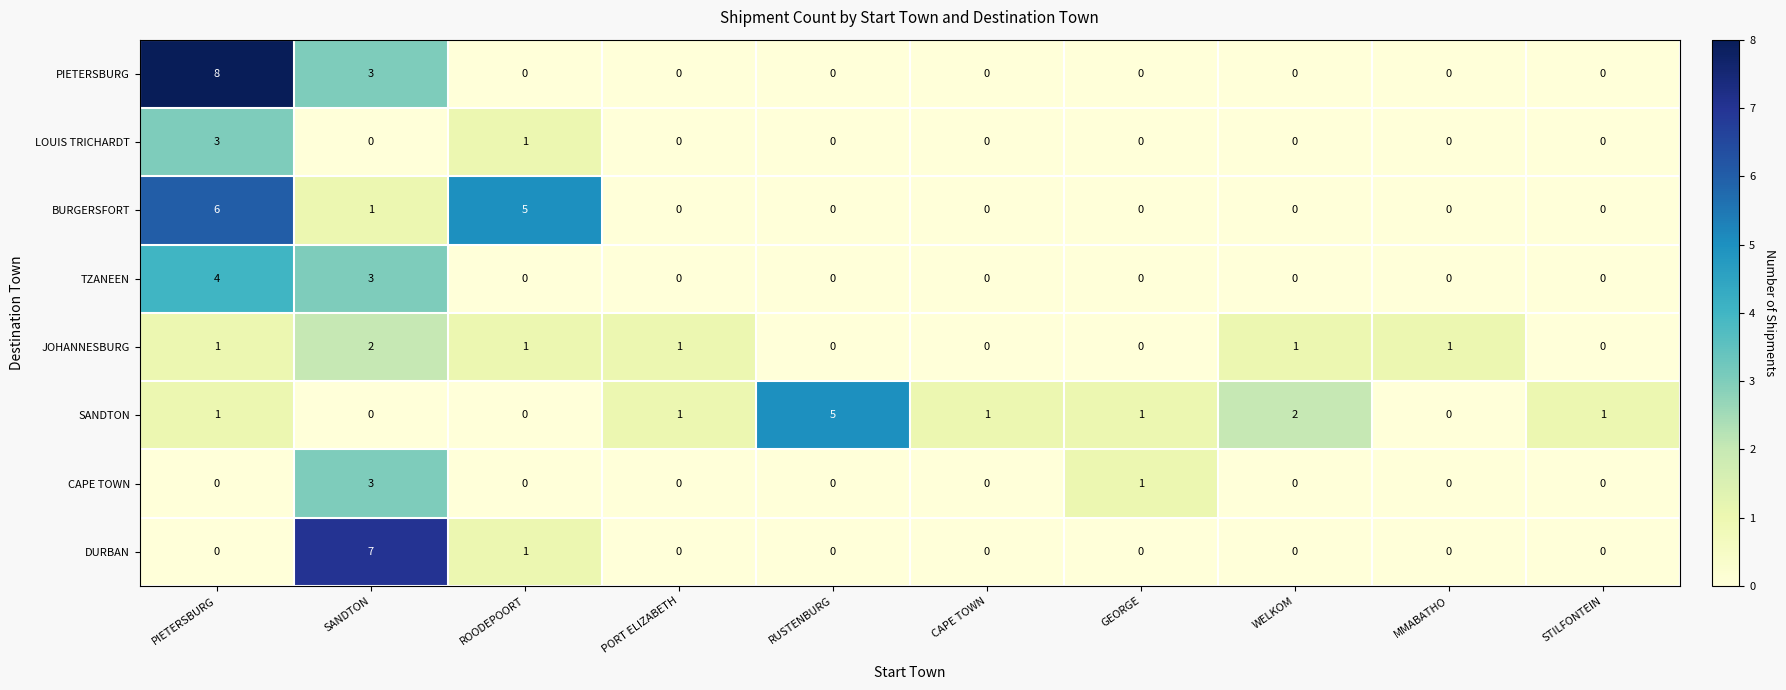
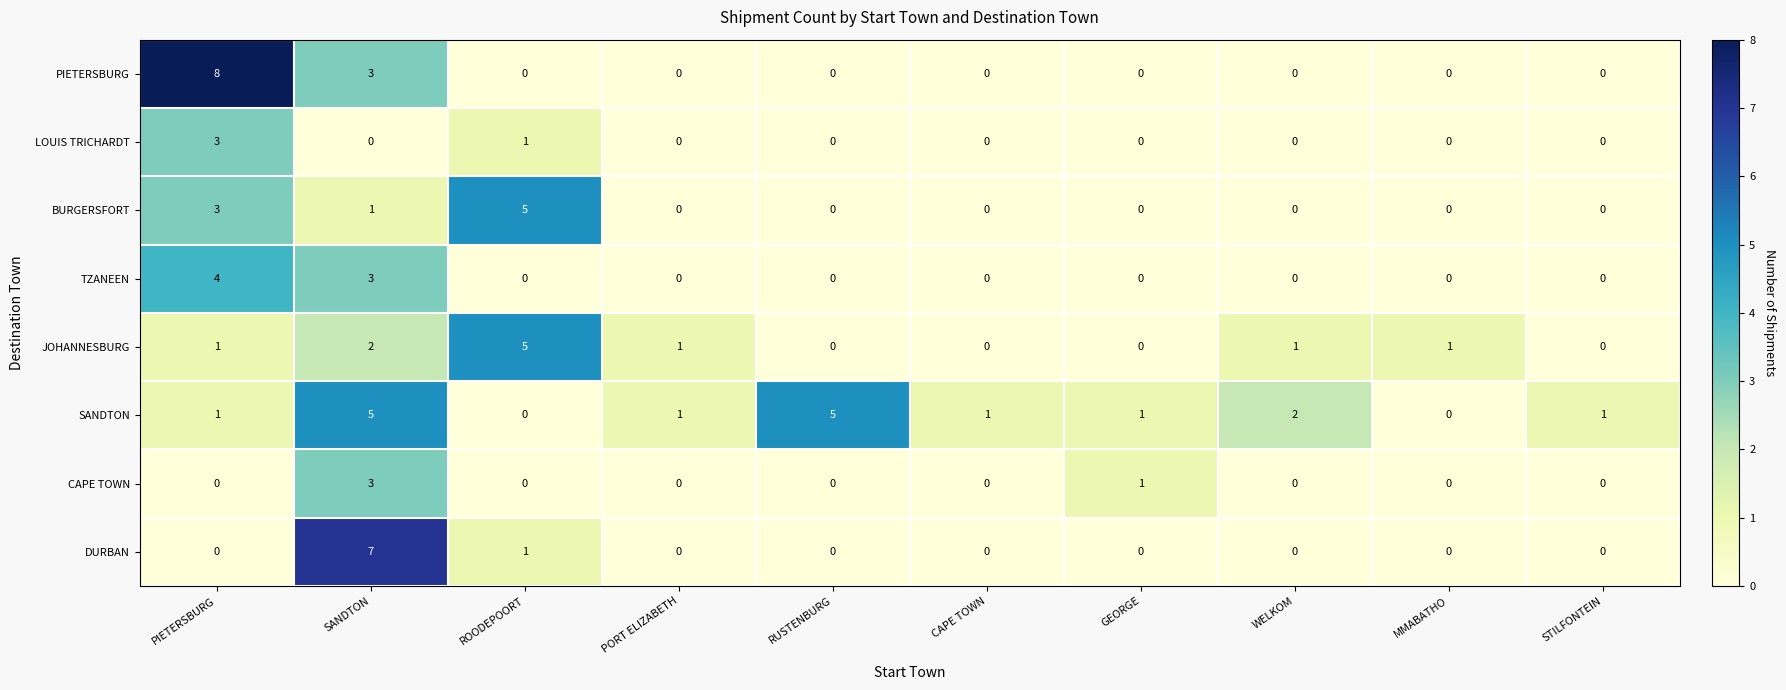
BURGERSFORT, PIETERSBURG: 6 -> 3
JOHANNESBURG, ROODEPOORT: 1 -> 5
SANDTON, SANDTON: 0 -> 5
